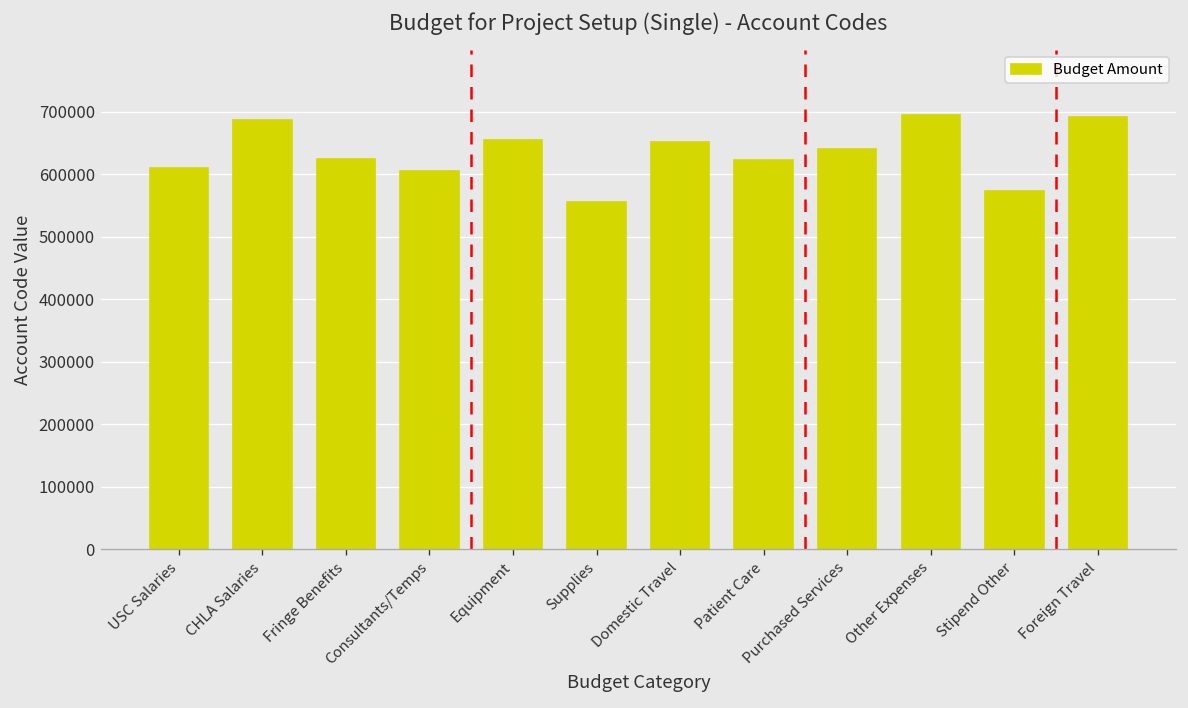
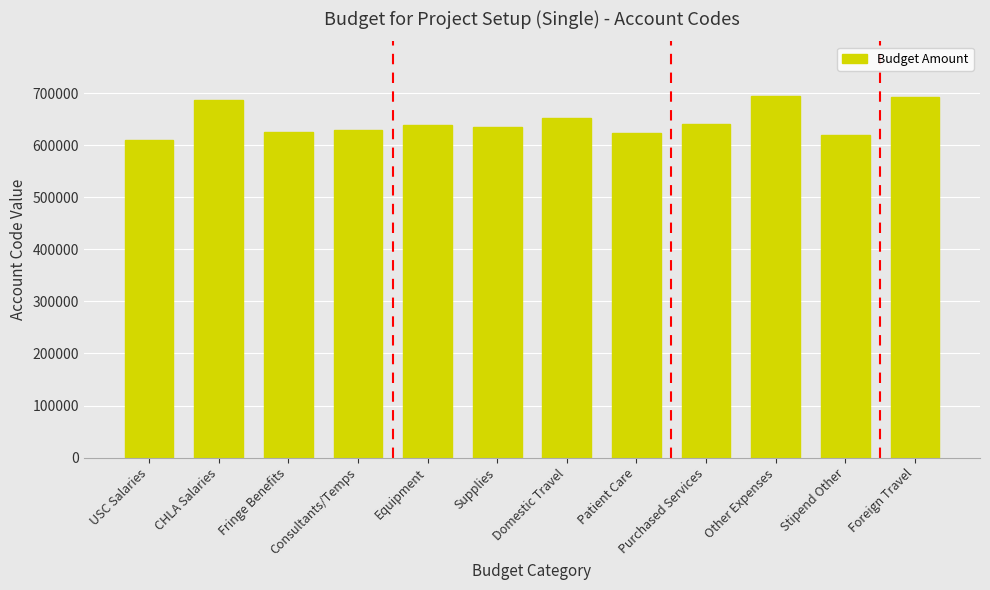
Consultants/Temps: 610000 -> 630000
Equipment: 660000 -> 640000
Supplies: 560000 -> 640000
Stipend Other: 570000 -> 620000
